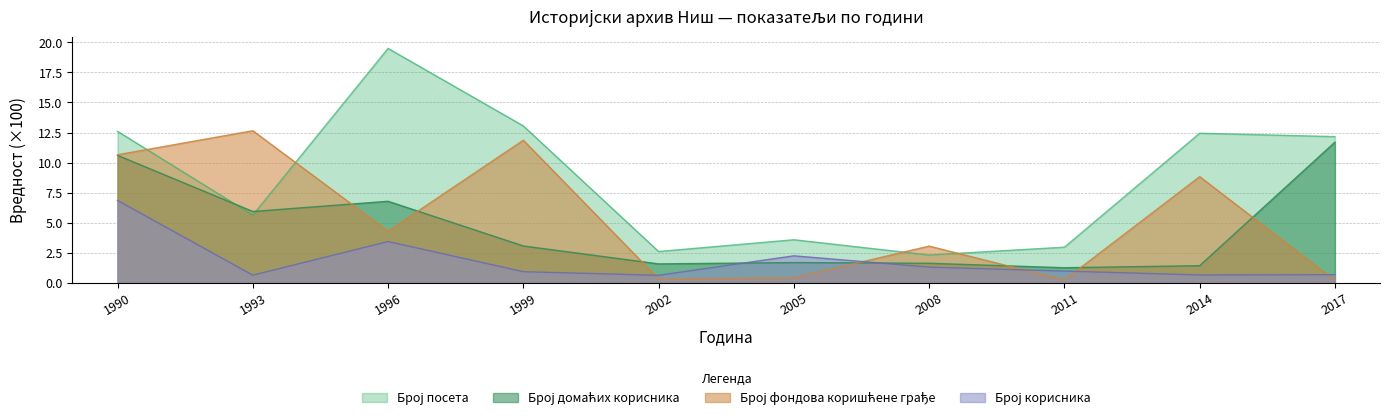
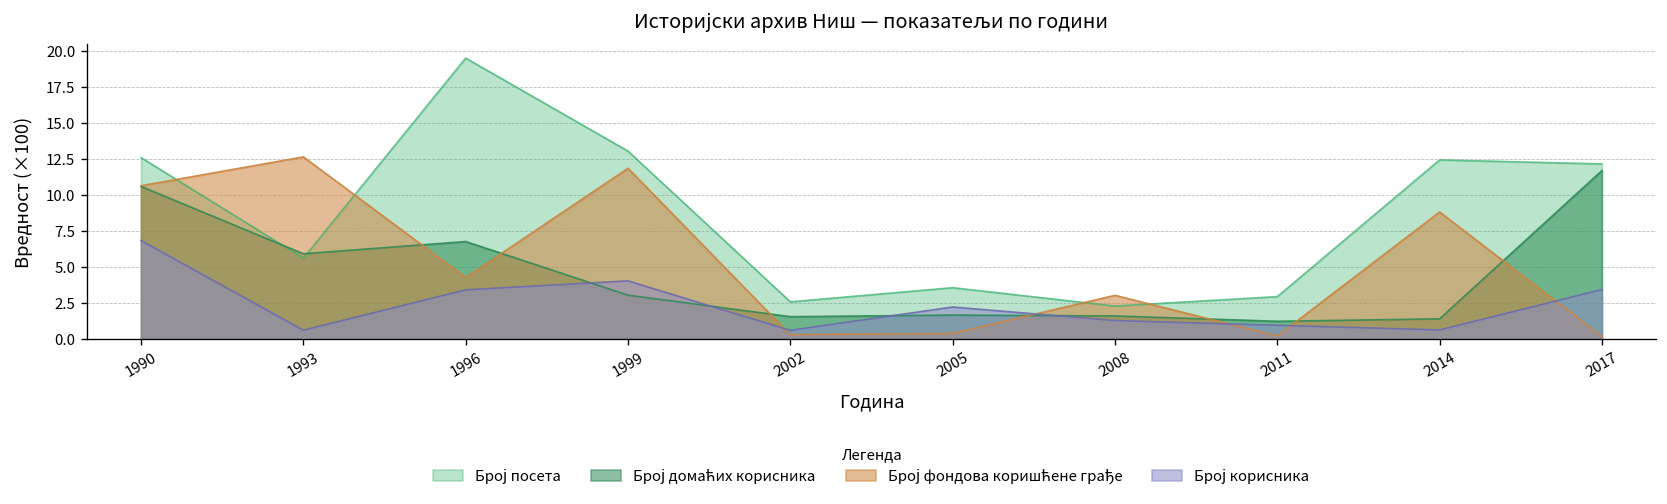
Број корисника, 1999: 0.9 -> 4.1
Број корисника, 2017: 0.7 -> 3.5
